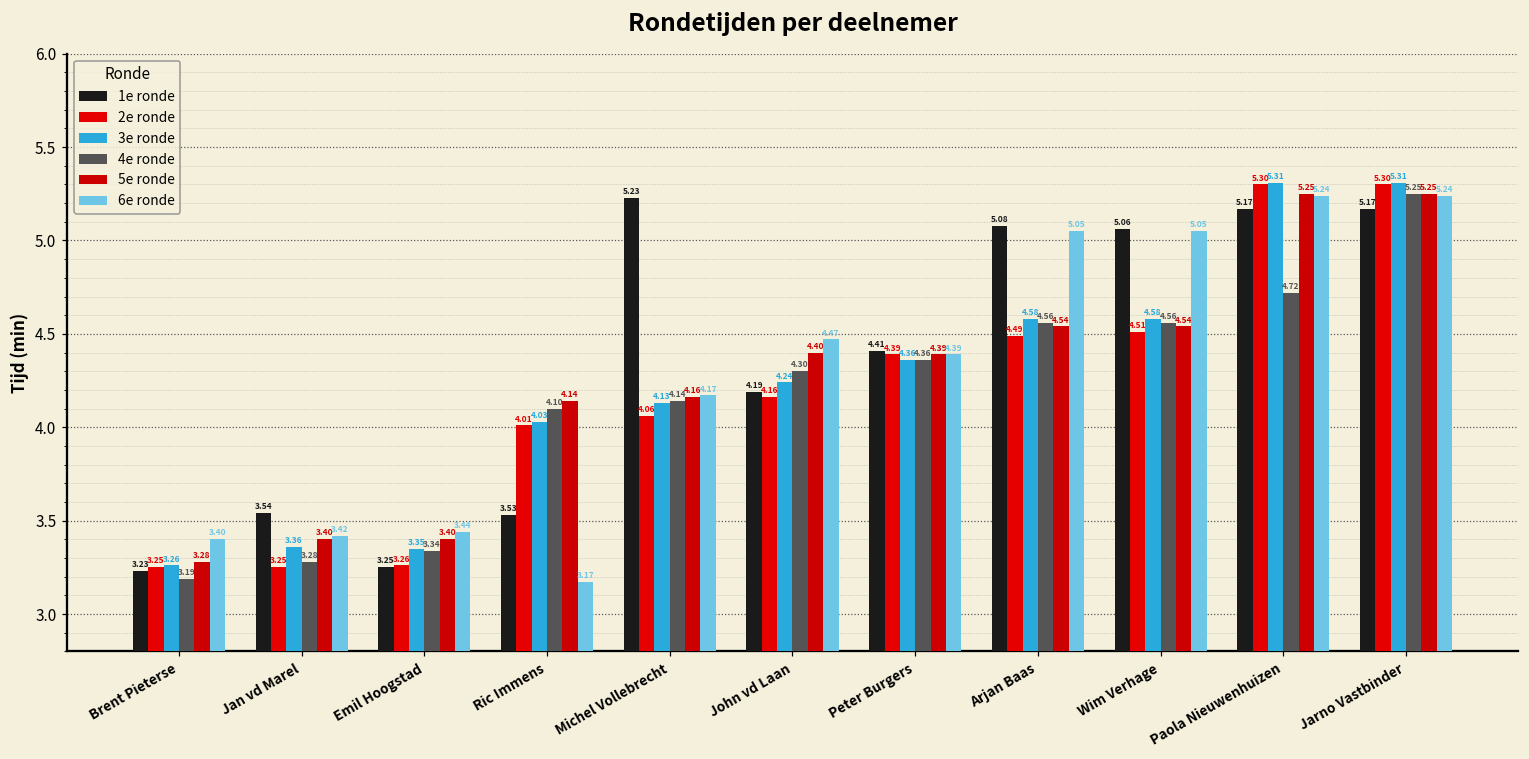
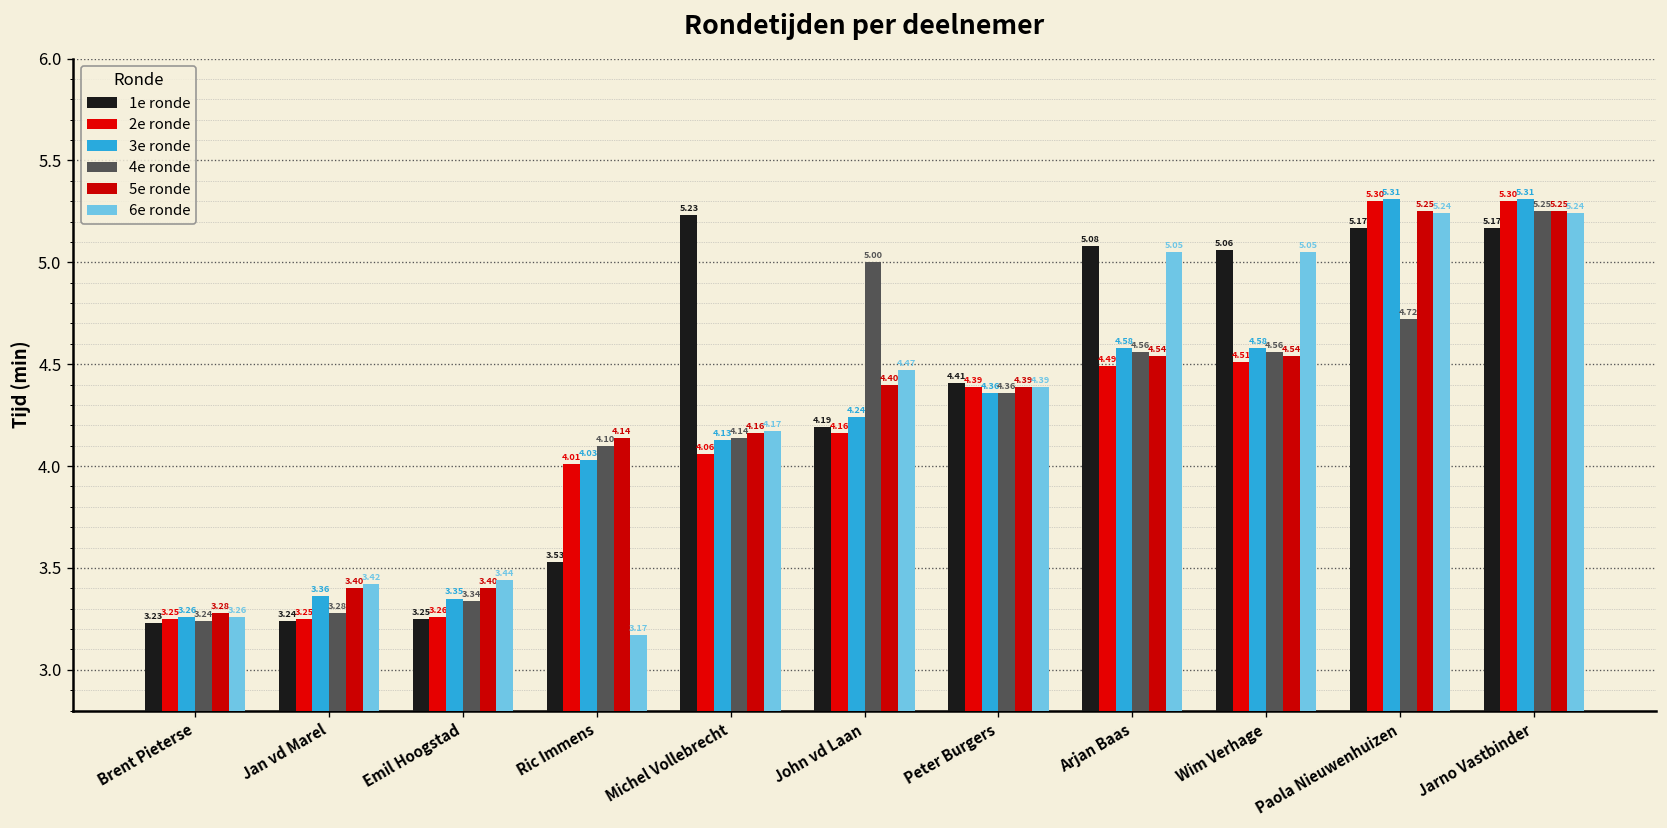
4e ronde, Brent Pieterse: 3.19 -> 3.24
6e ronde, Brent Pieterse: 3.40 -> 3.26
1e ronde, Jan vd Marel: 3.54 -> 3.24
4e ronde, John vd Laan: 4.30 -> 5.00
